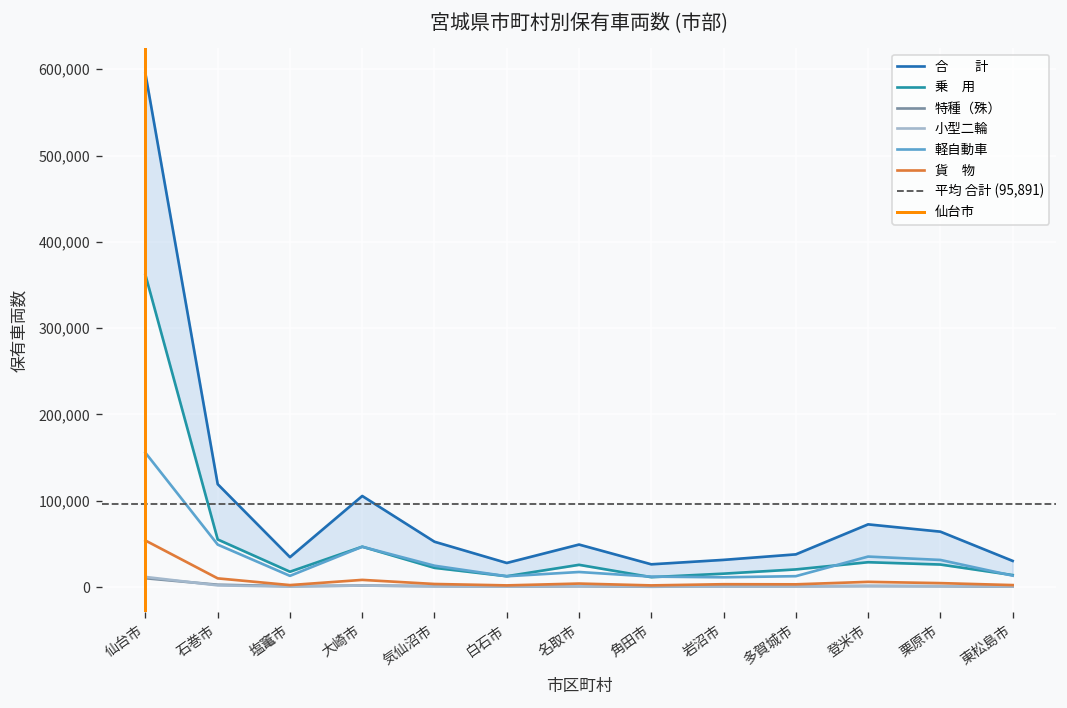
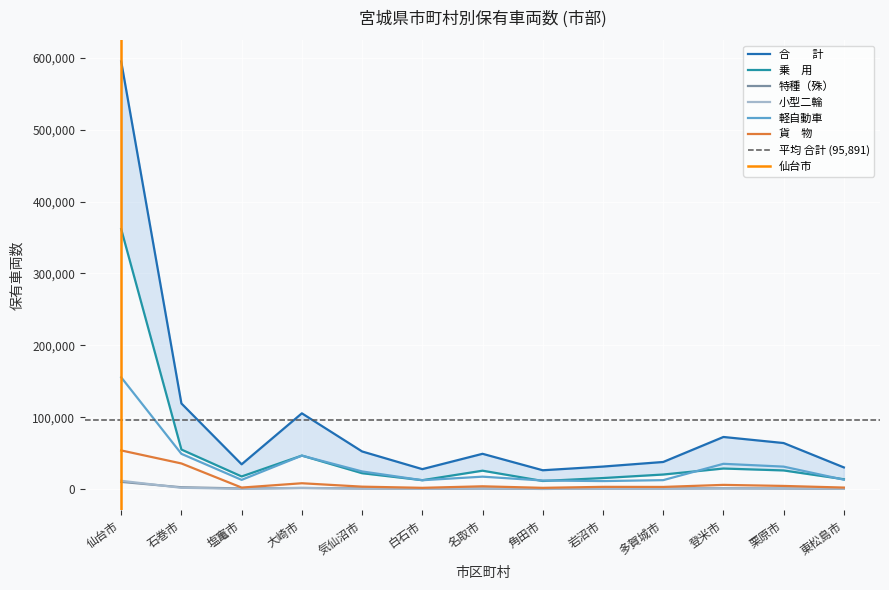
貨 物, 石巻市: 10,000 -> 40,000
